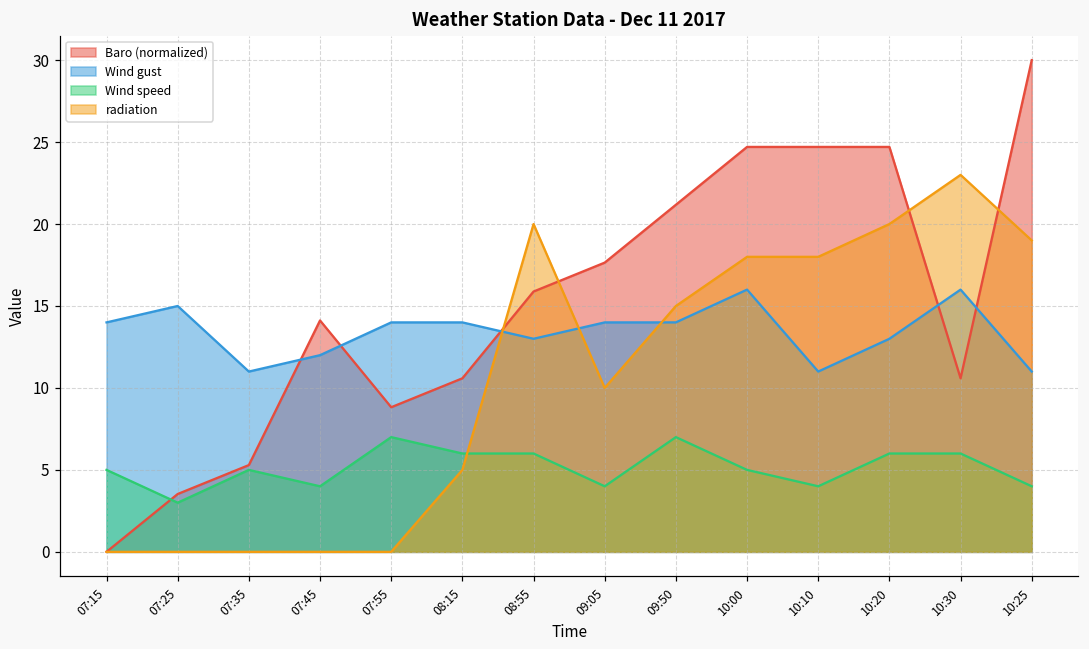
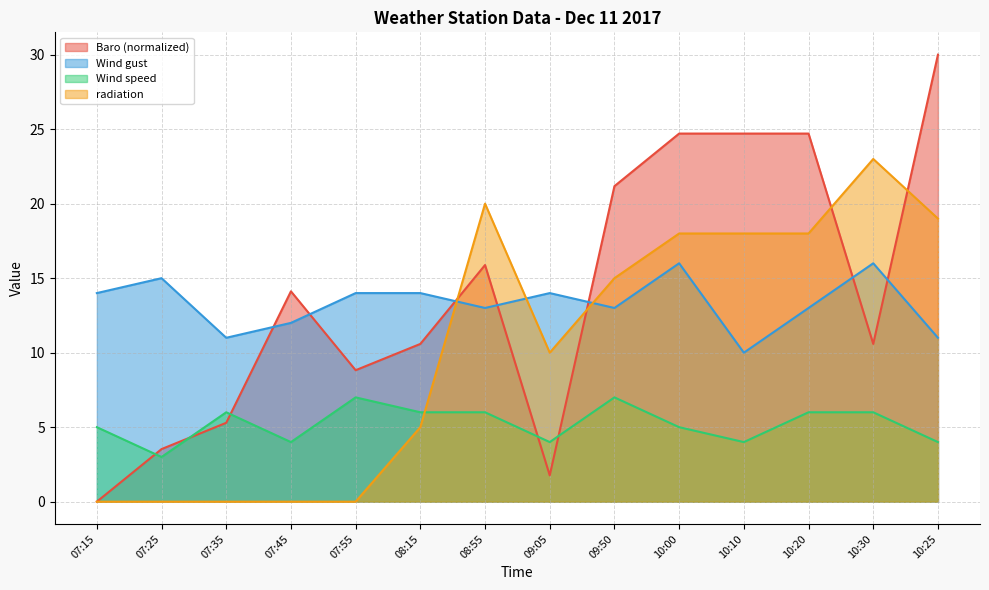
Wind speed, 07:35: 5 -> 6
Baro (normalized), 09:05: 17.6 -> 1.8
Wind gust, 09:50: 14 -> 13
Wind gust, 10:10: 11 -> 10
radiation, 10:20: 20 -> 18
